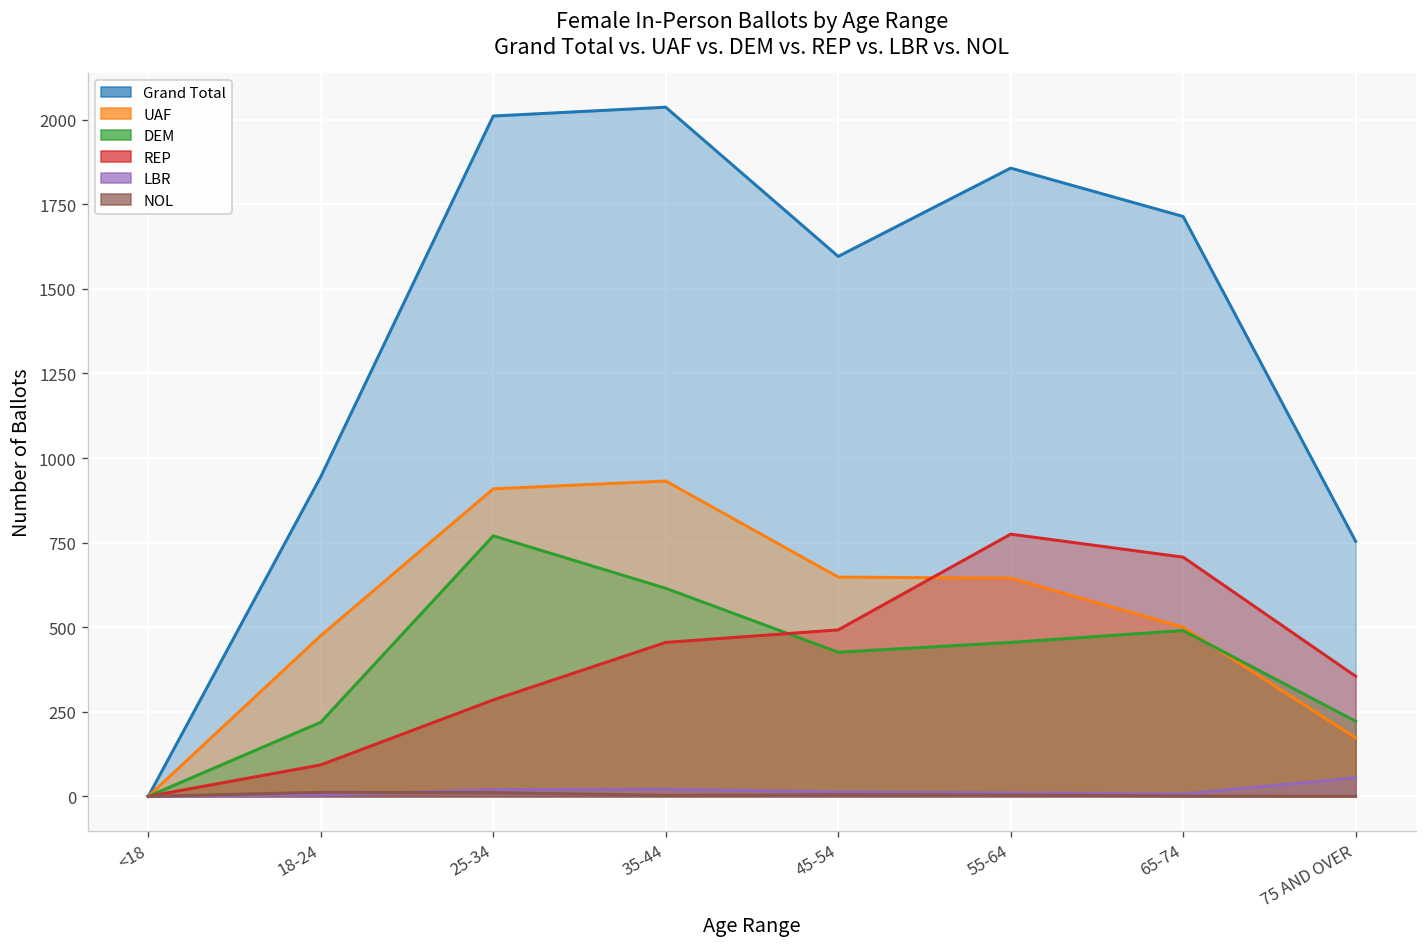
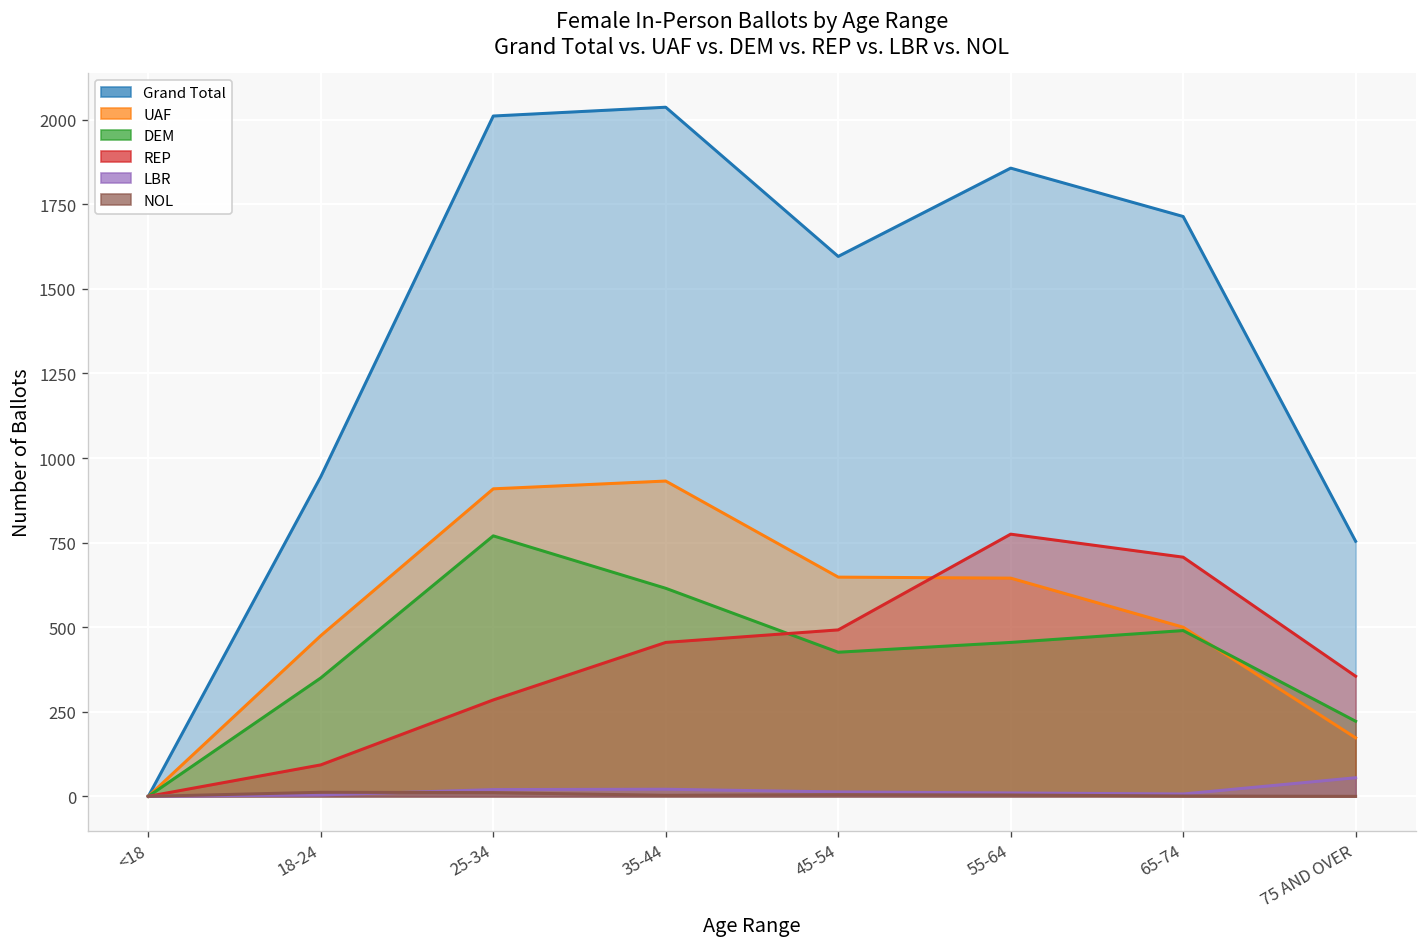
DEM, 18-24: 220 -> 350
